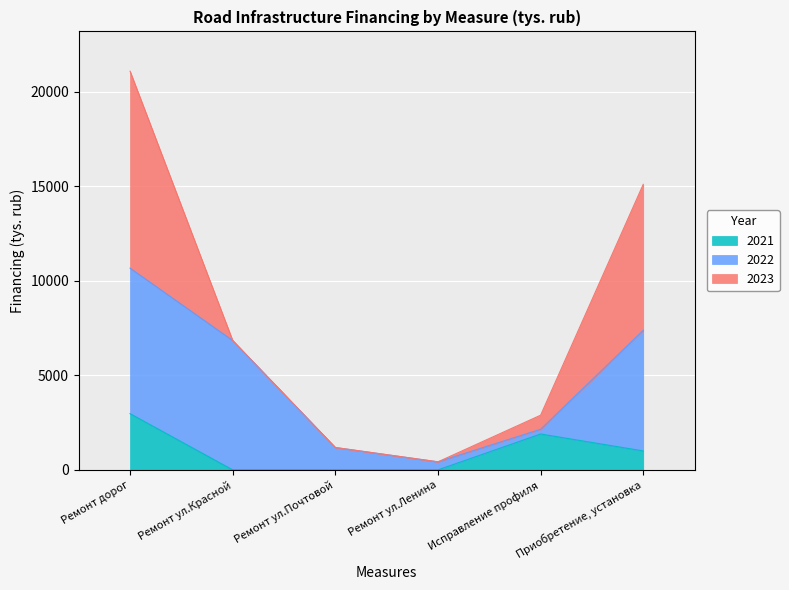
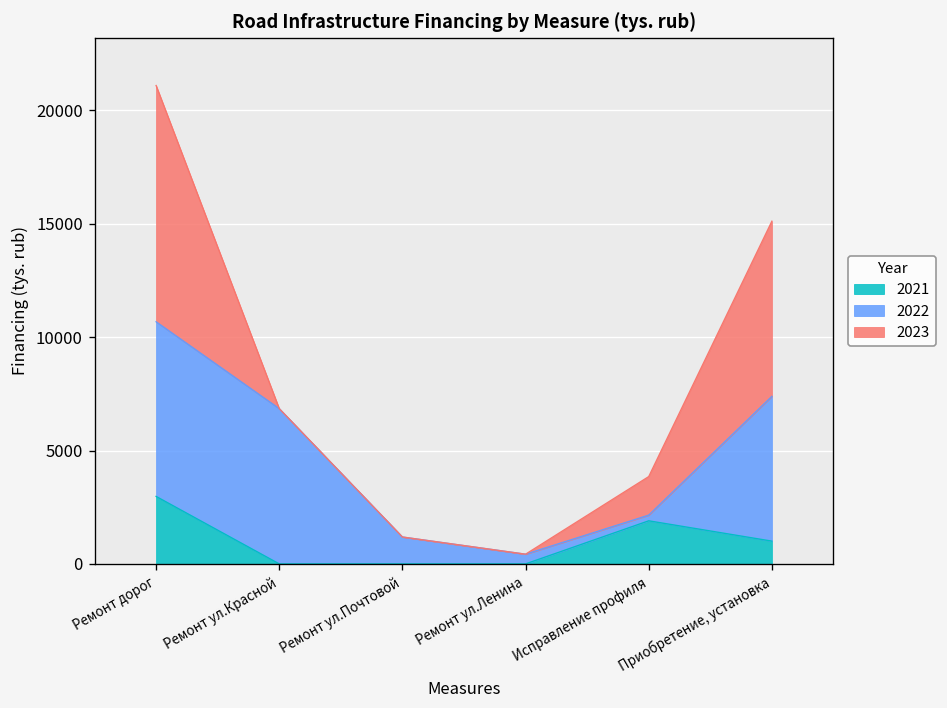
2023, Исправление профиля: 700 -> 1700
